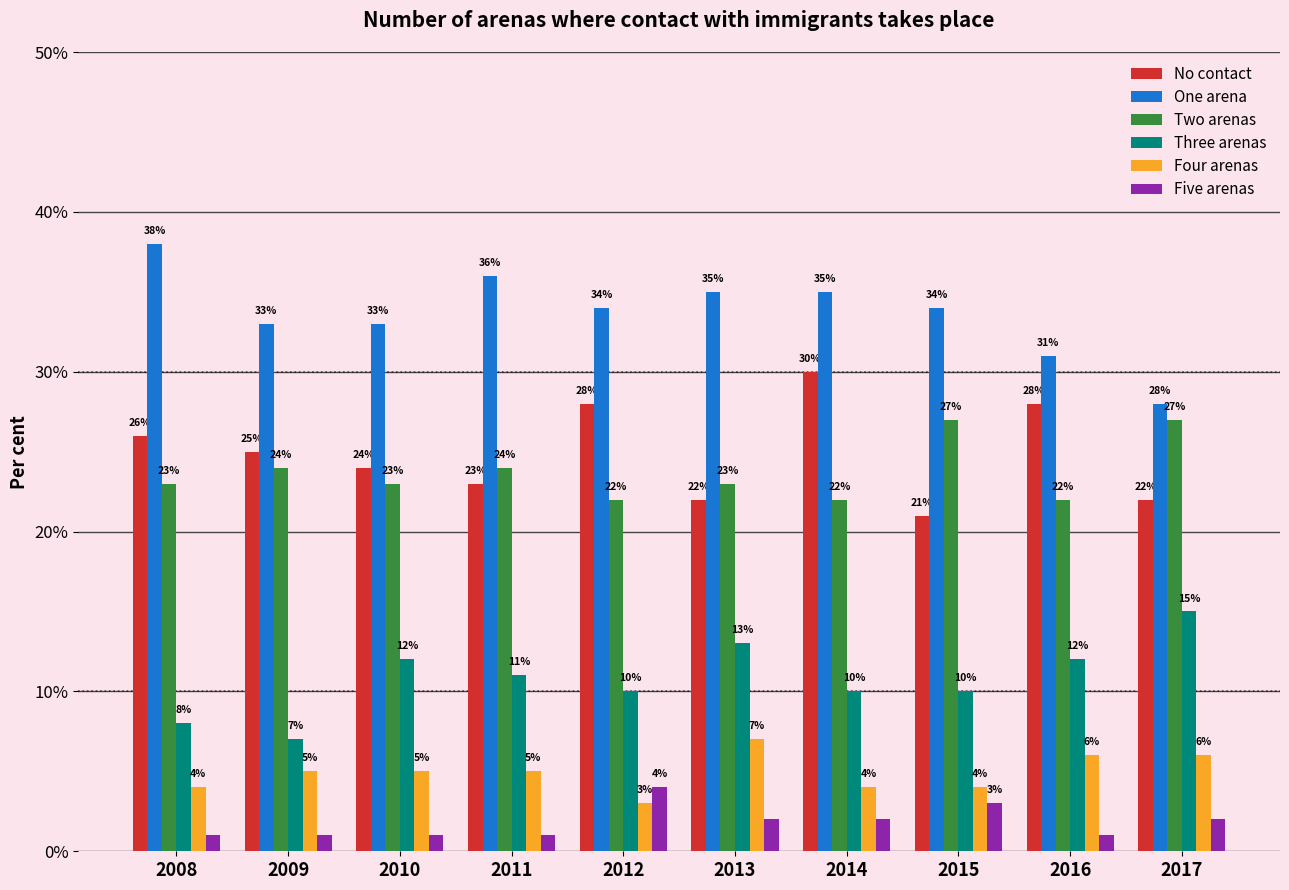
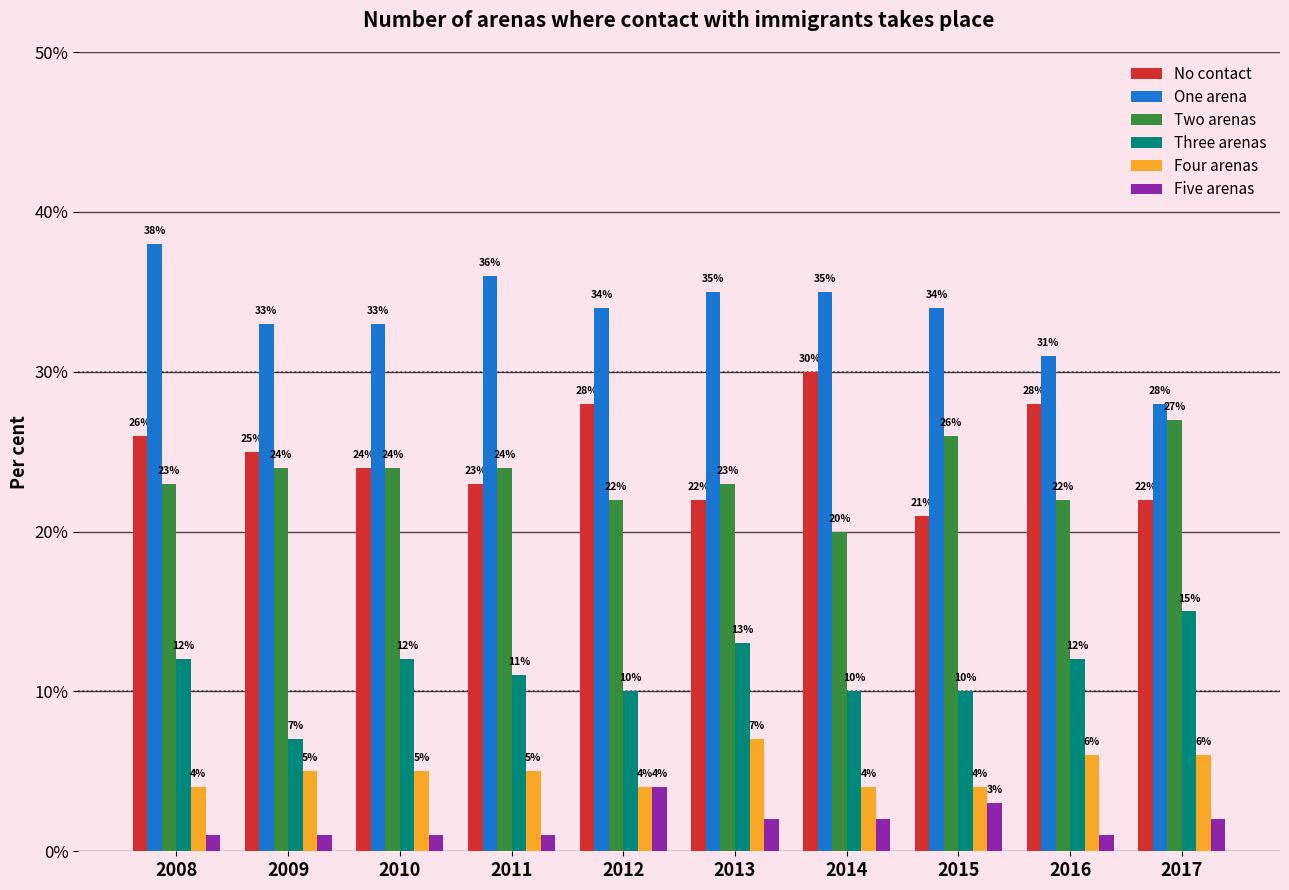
Three arenas, 2008: 8% -> 12%
Two arenas, 2010: 23% -> 24%
Four arenas, 2012: 3% -> 4%
Two arenas, 2014: 22% -> 20%
Two arenas, 2015: 27% -> 26%
